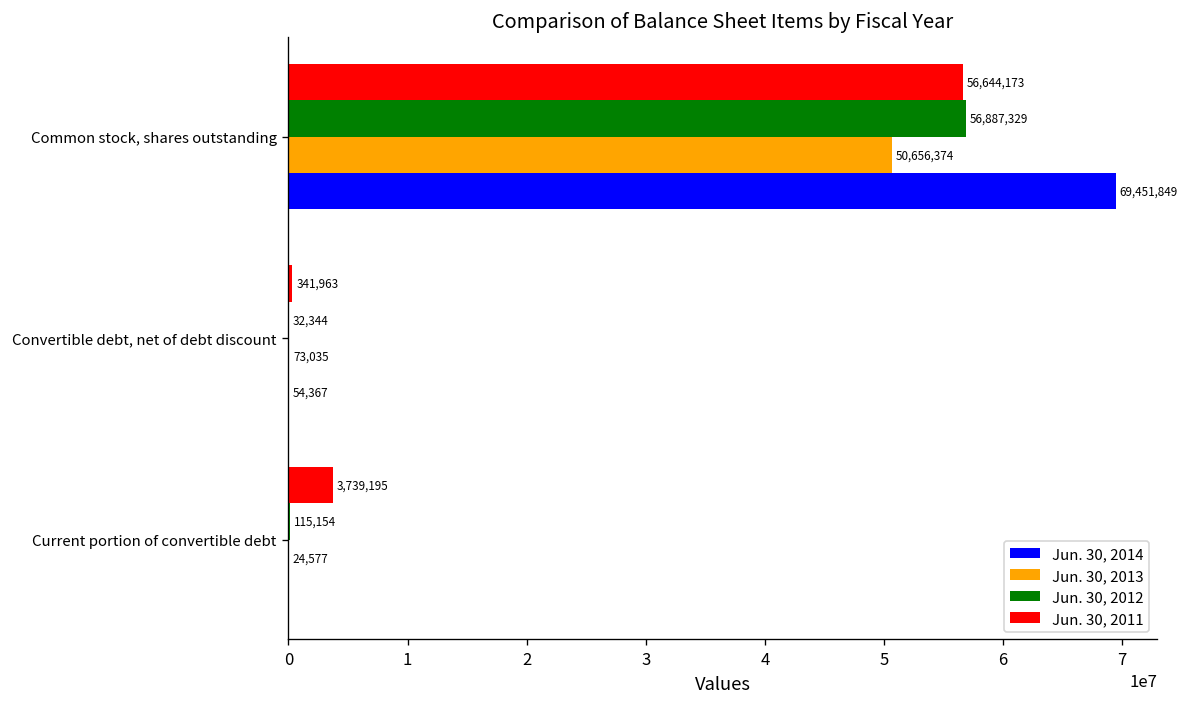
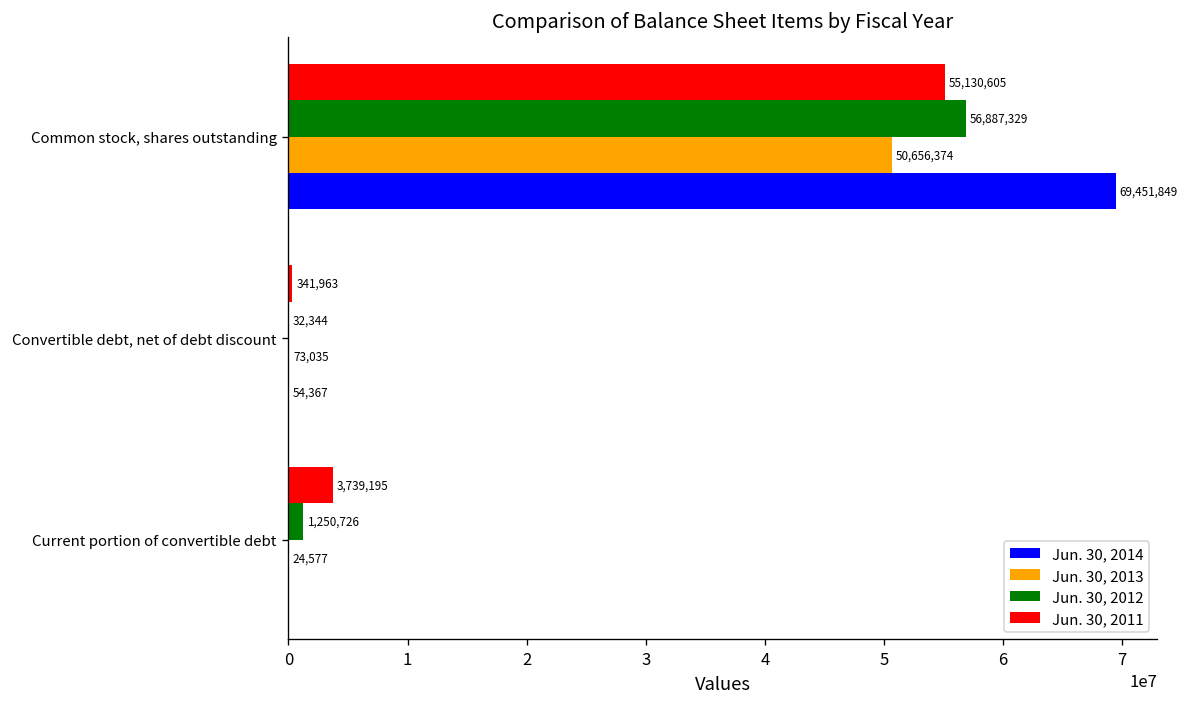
Jun. 30, 2011, Common stock, shares outstanding: 56,644,173 -> 55,130,605
Jun. 30, 2012, Current portion of convertible debt: 115,154 -> 1,250,726
